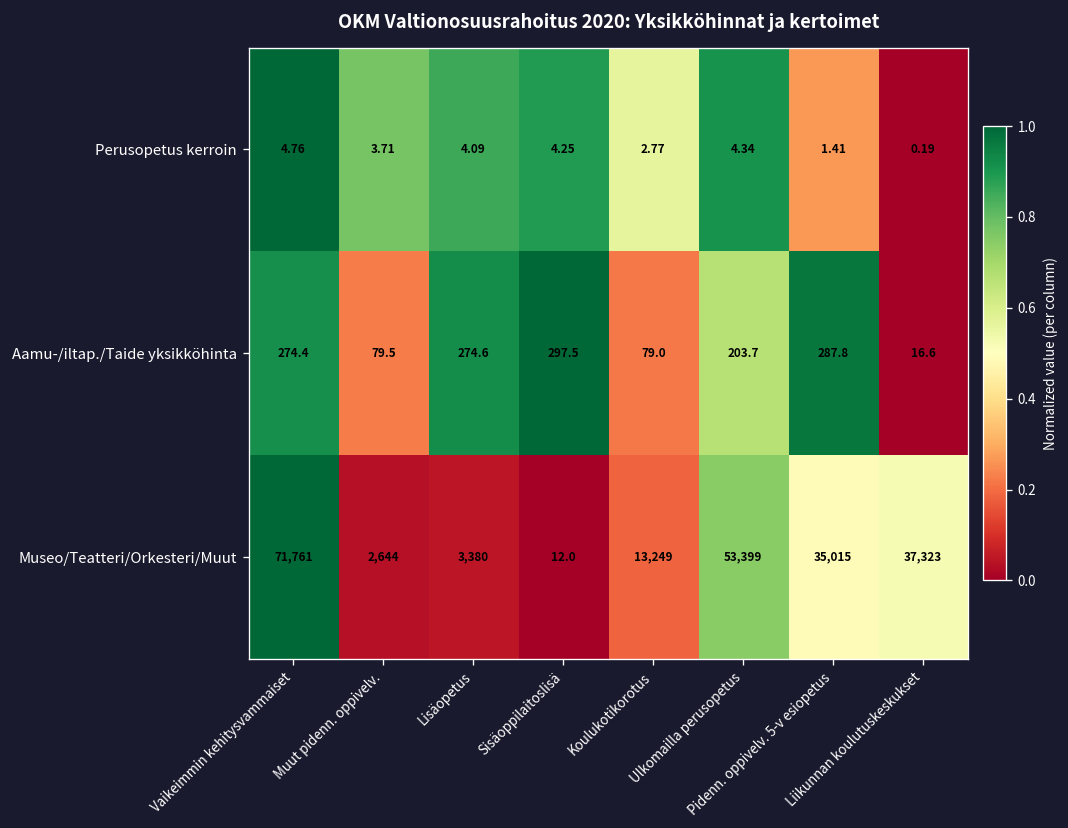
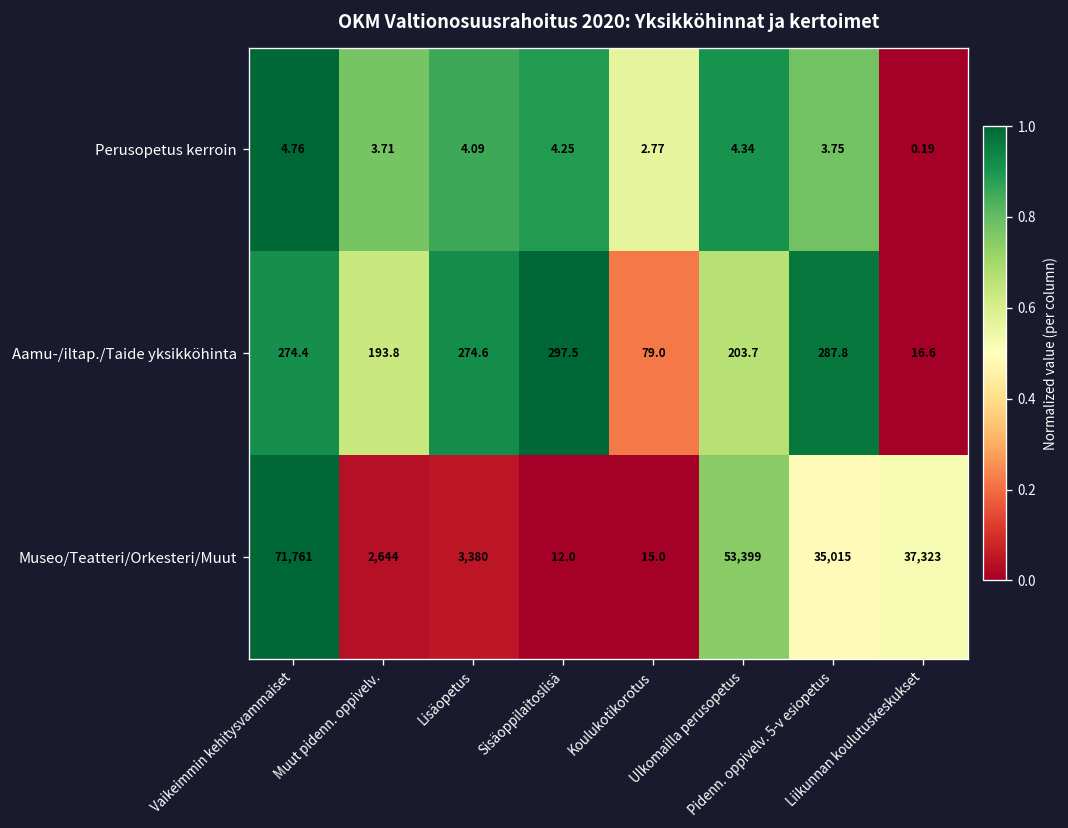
Perusopetus kerroin, Pidenn. oppivelv. 5-v esiopetus: 1.41 -> 3.75
Aamu-/iltap./Taide yksikköhinta, Muut pidenn. oppivelv.: 79.5 -> 193.8
Museo/Teatteri/Orkesteri/Muut, Koulukotikorotus: 13,249 -> 15.0
